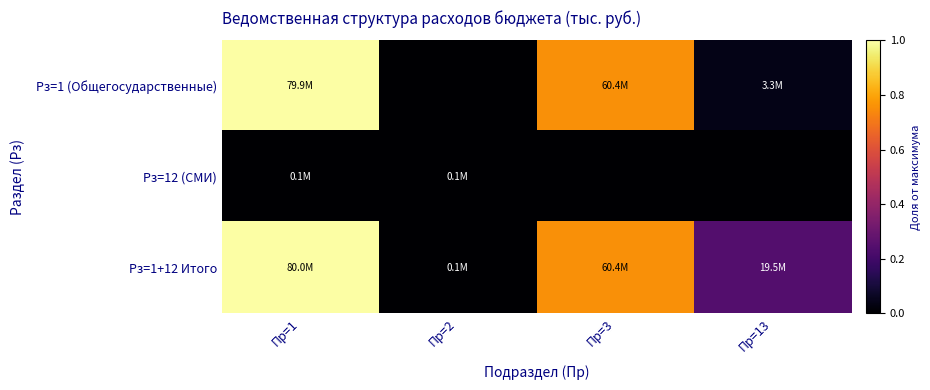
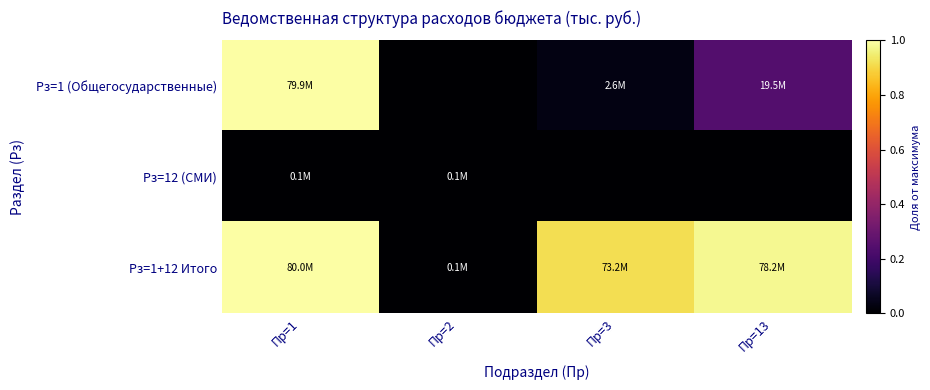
Рз=1 (Общегосударственные), Пр=3: 60.4M -> 2.6M
Рз=1 (Общегосударственные), Пр=13: 3.3M -> 19.5M
Рз=1+12 Итого, Пр=3: 60.4M -> 73.2M
Рз=1+12 Итого, Пр=13: 19.5M -> 78.2M
